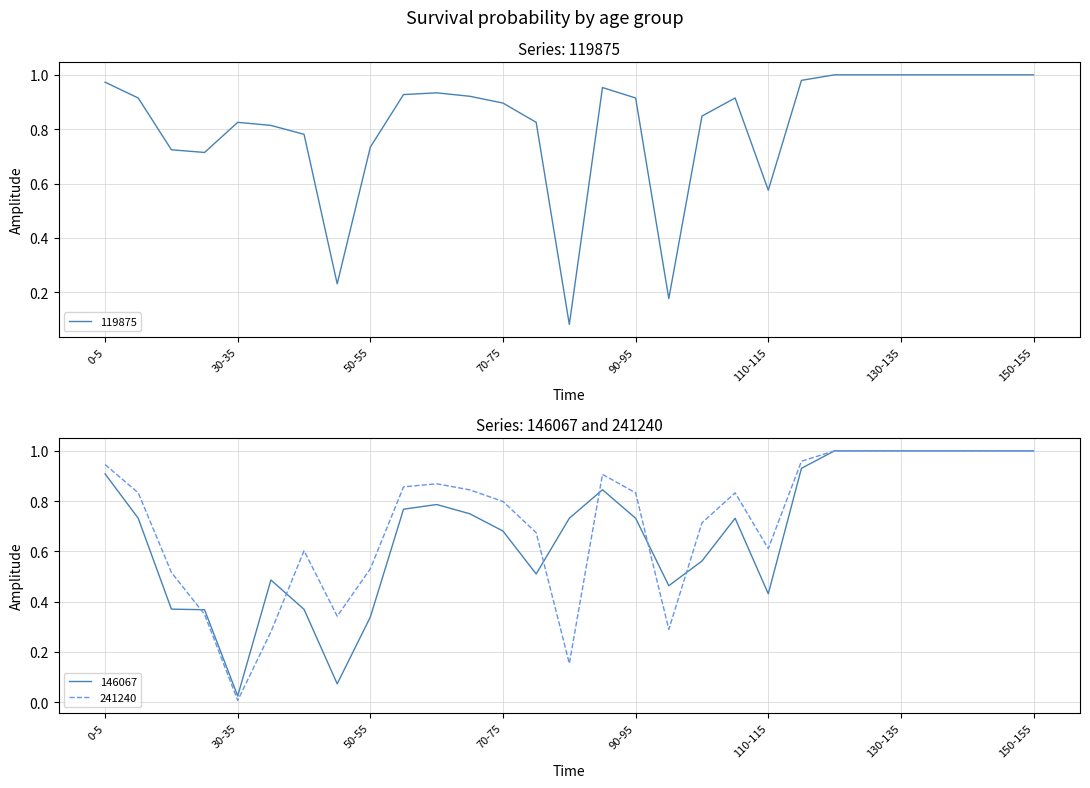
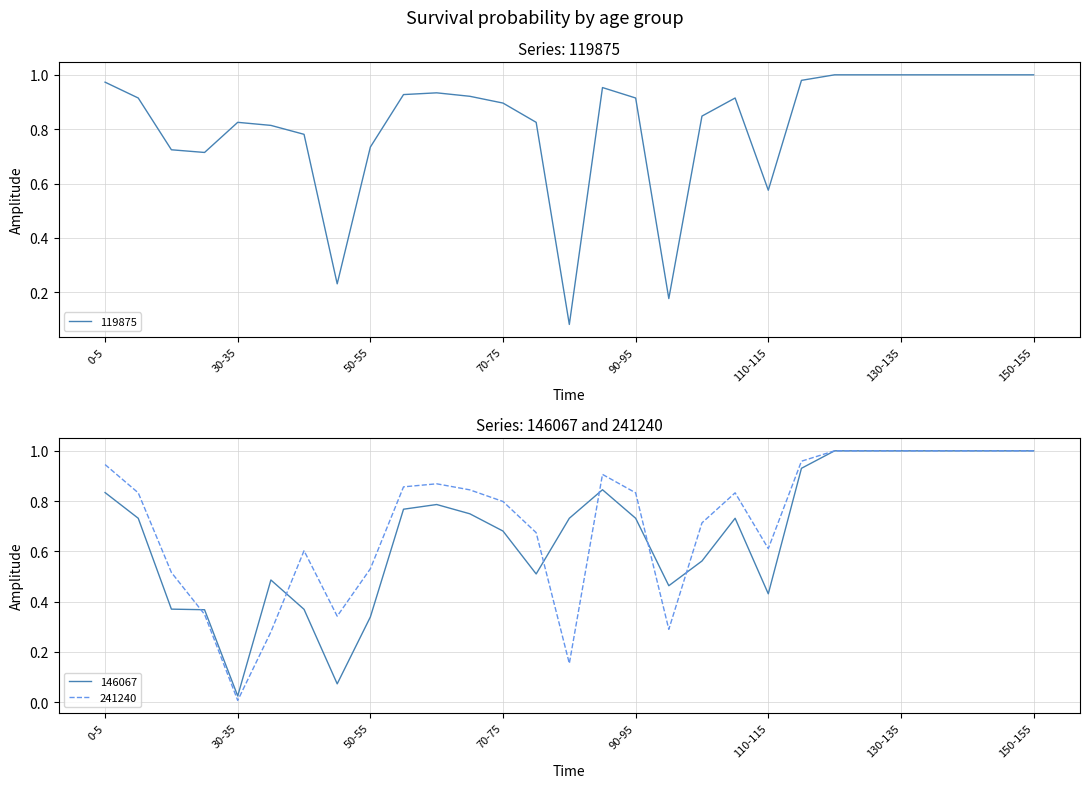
Series: 146067 and 241240, 146067, 0-5: 0.91 -> 0.83
